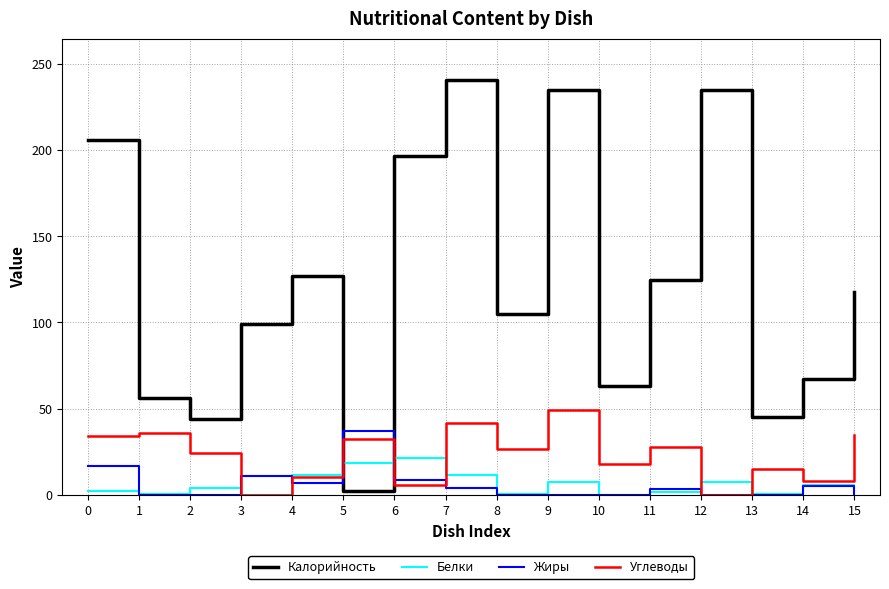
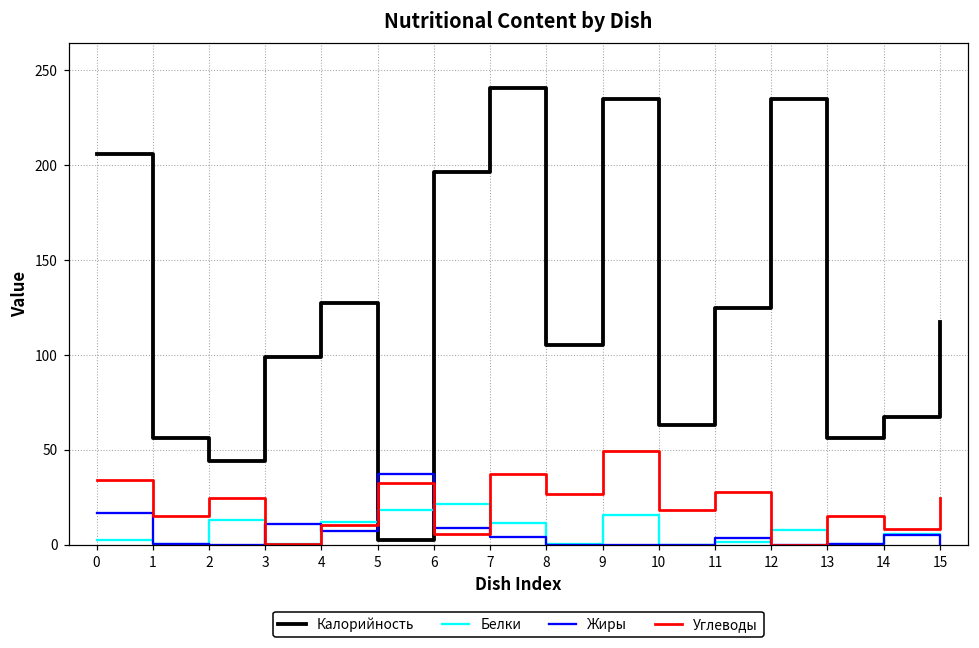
Углеводы, 1: 36 -> 15
Белки, 2: 4 -> 13
Углеводы, 7: 42 -> 37
Белки, 9: 8 -> 16
Калорийность, 13: 45 -> 56
Углеводы, 15: 35 -> 25
